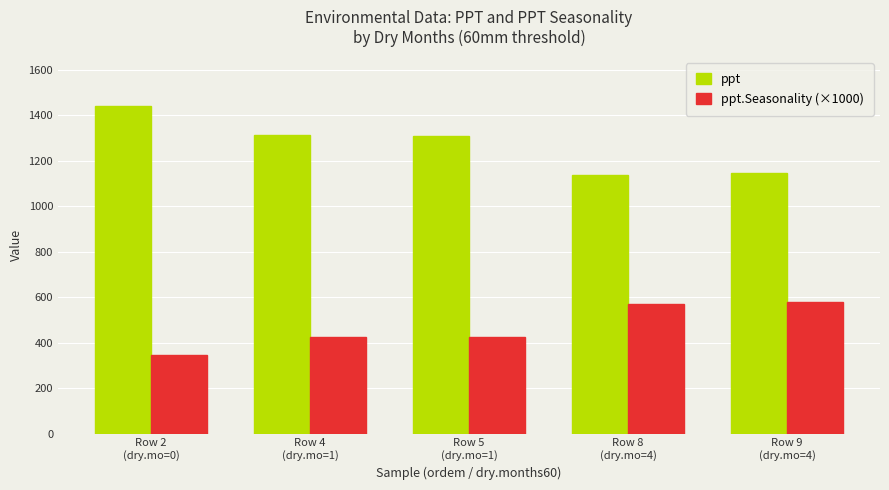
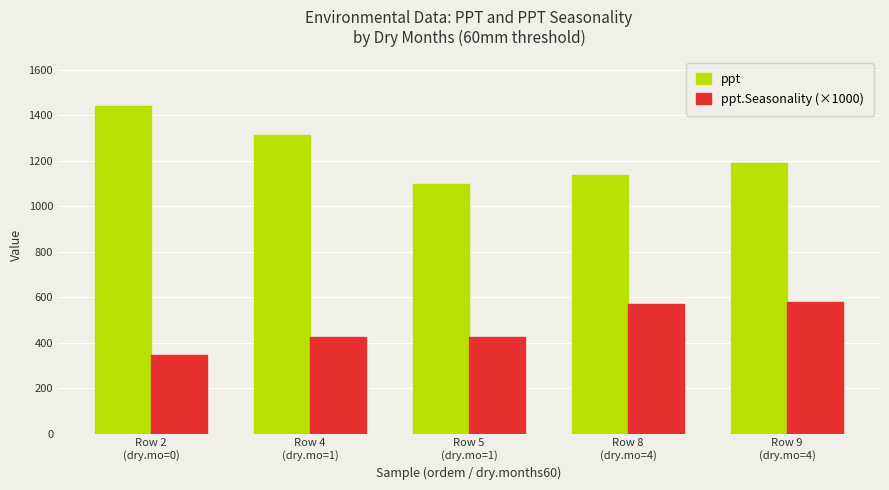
ppt, Row 5 (dry.mo=1): 1310 -> 1100
ppt, Row 9 (dry.mo=4): 1150 -> 1190
